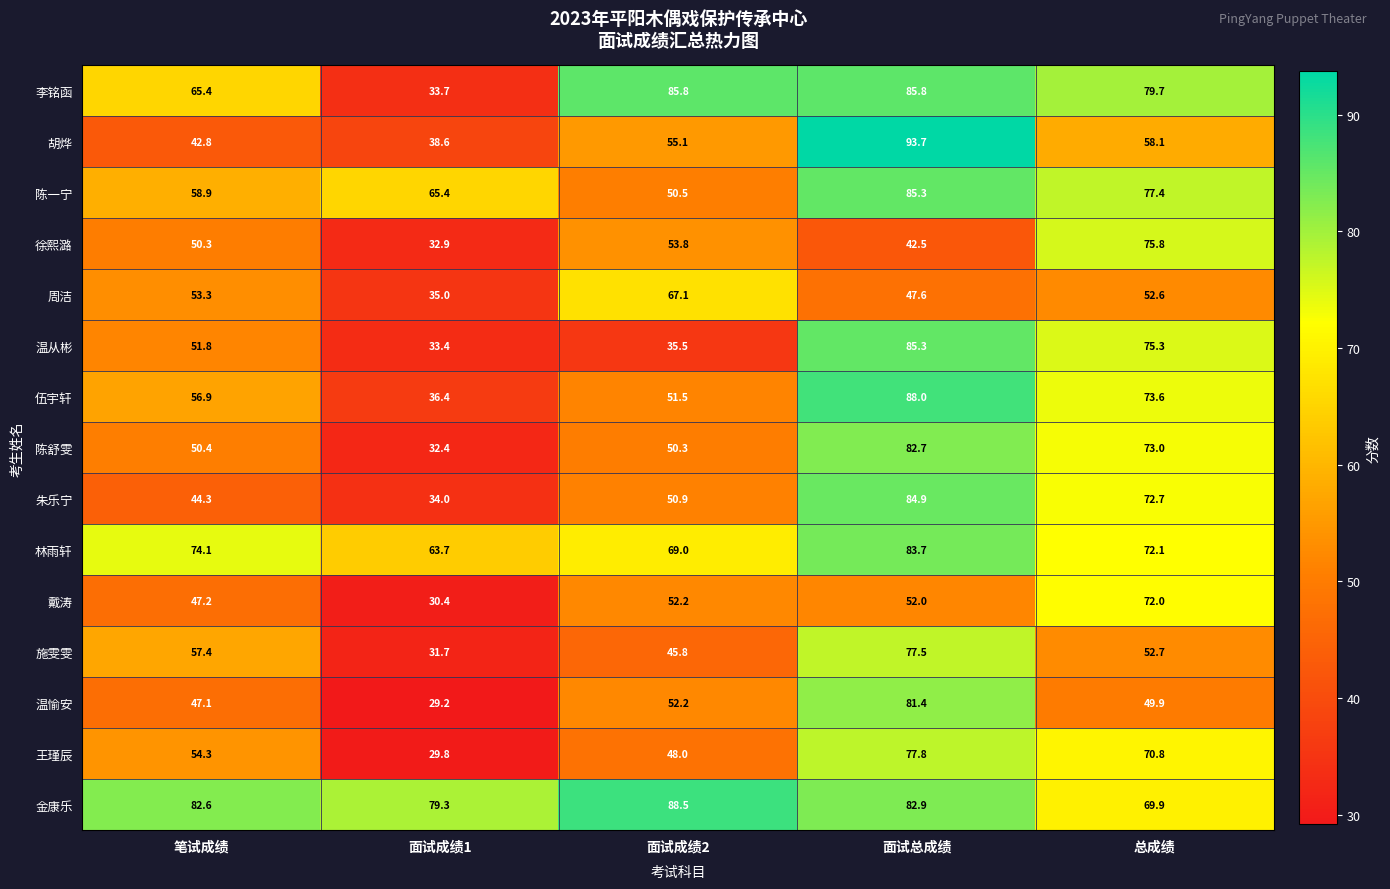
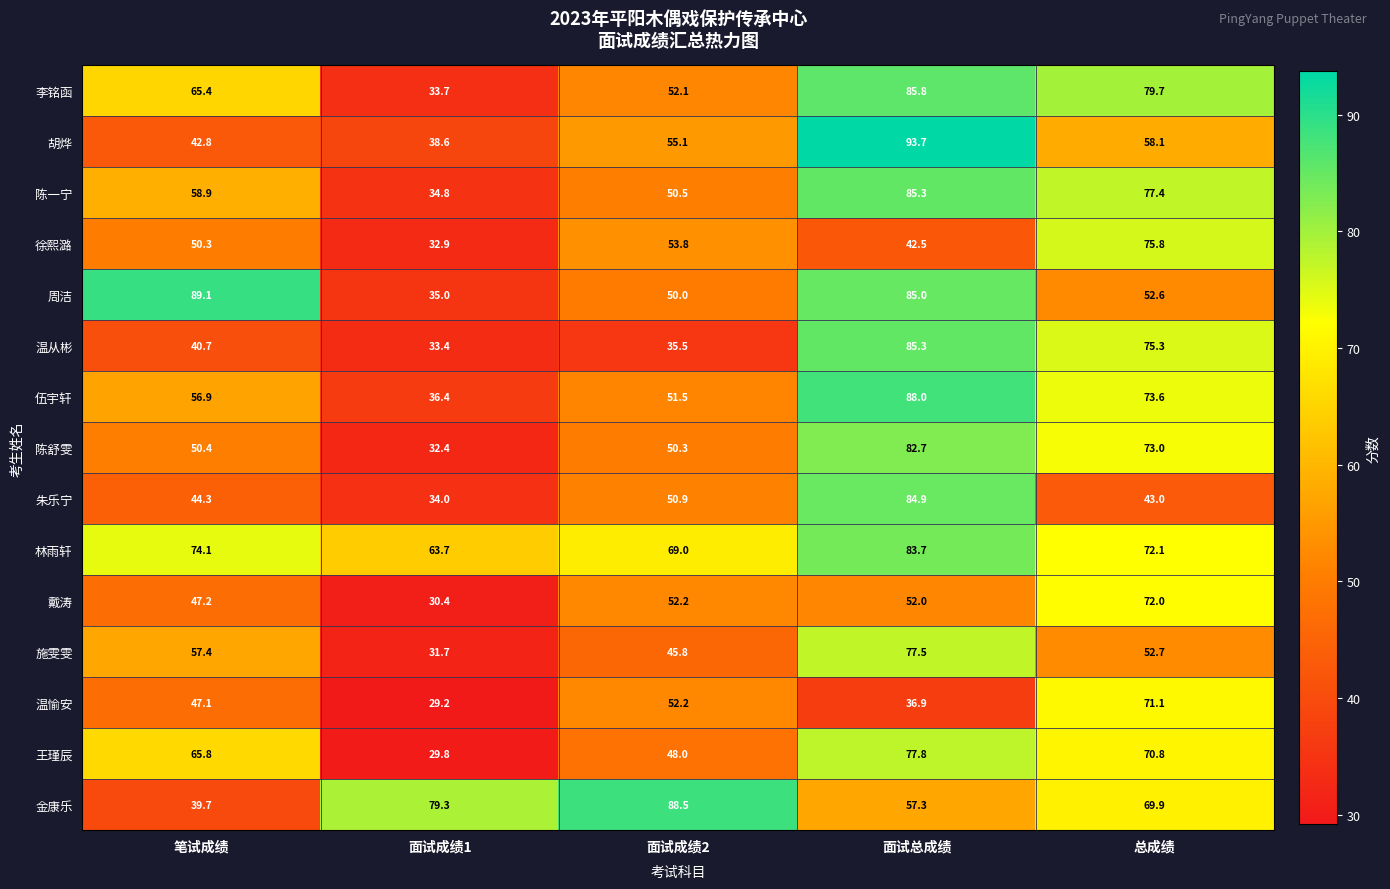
李铭函, 面试成绩2: 85.8 -> 52.1
陈一宁, 面试成绩1: 65.4 -> 34.8
周洁, 笔试成绩: 53.3 -> 89.1
周洁, 面试成绩2: 67.1 -> 50.0
周洁, 面试总成绩: 47.6 -> 85.0
温从彬, 笔试成绩: 51.8 -> 40.7
朱乐宁, 总成绩: 72.7 -> 43.0
温愉安, 面试总成绩: 81.4 -> 36.9
温愉安, 总成绩: 49.9 -> 71.1
王瑾辰, 笔试成绩: 54.3 -> 65.8
金康乐, 笔试成绩: 82.6 -> 39.7
金康乐, 面试总成绩: 82.9 -> 57.3
